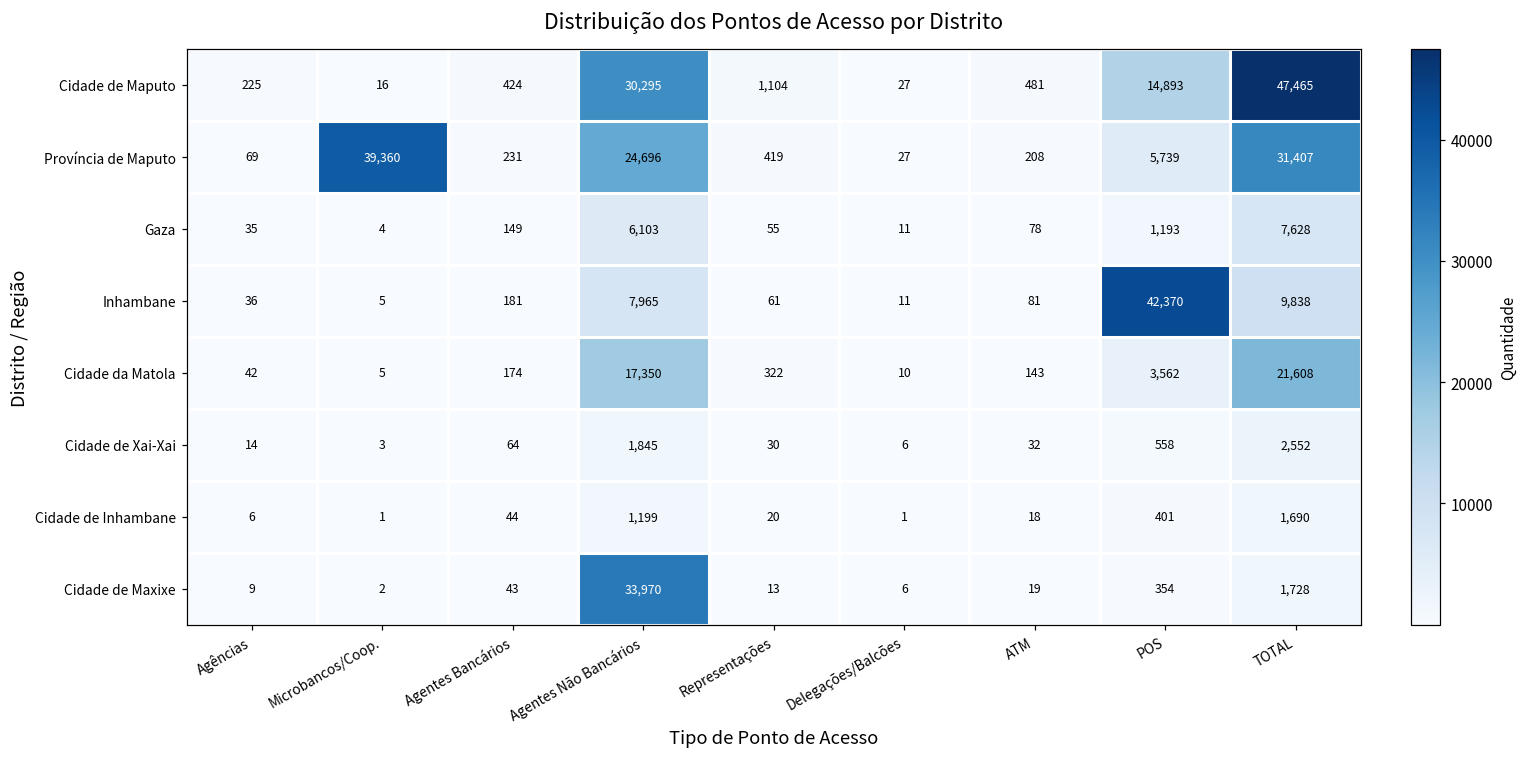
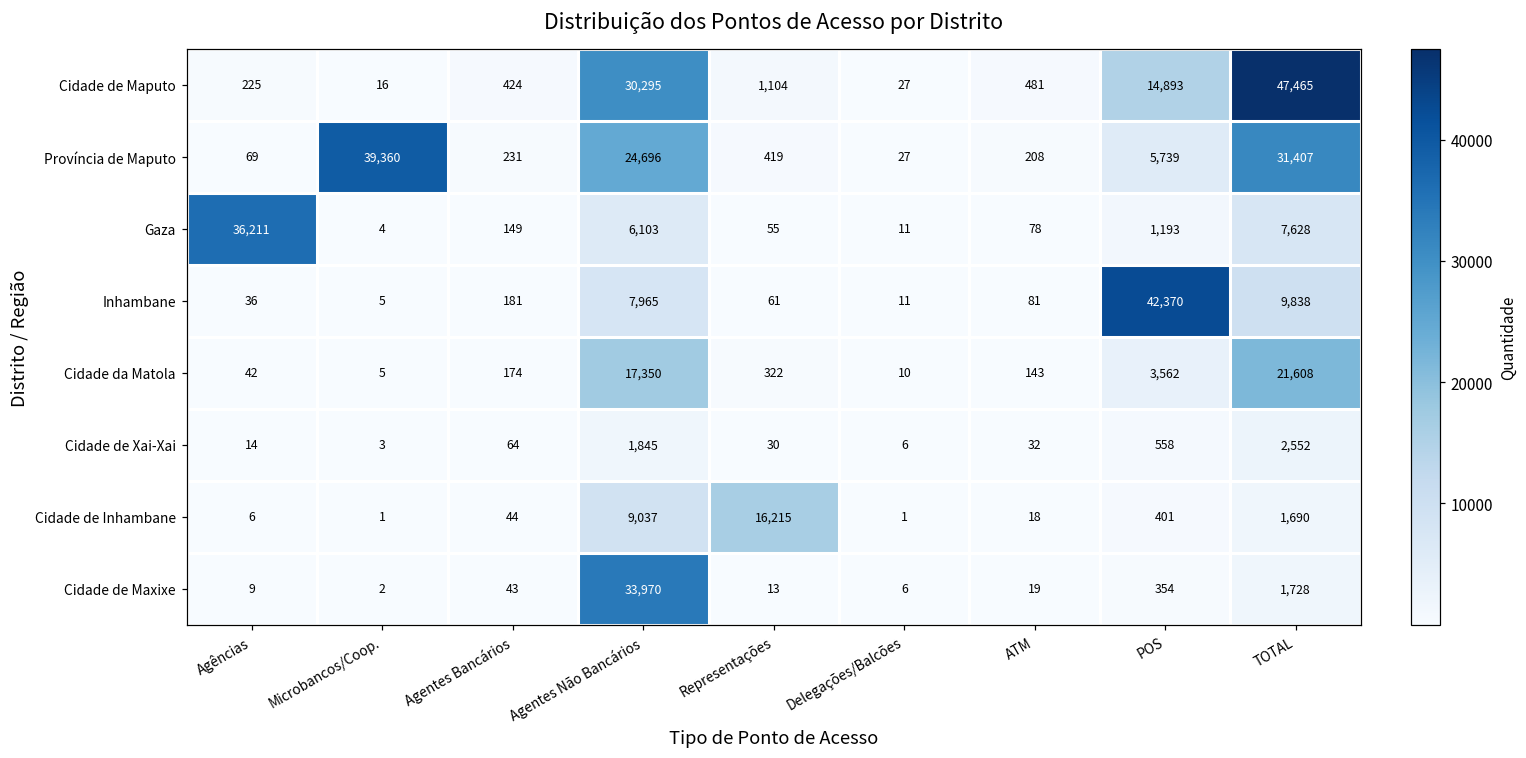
Gaza, Agências: 35 -> 36,211
Cidade de Inhambane, Agentes Não Bancários: 1,199 -> 9,037
Cidade de Inhambane, Representações: 20 -> 16,215
